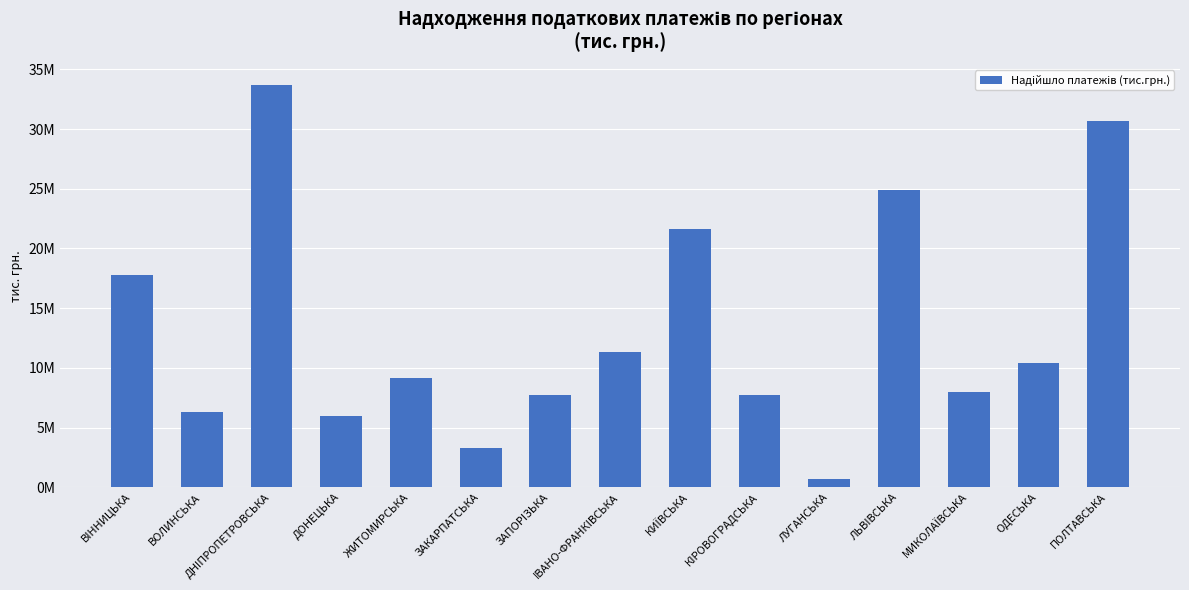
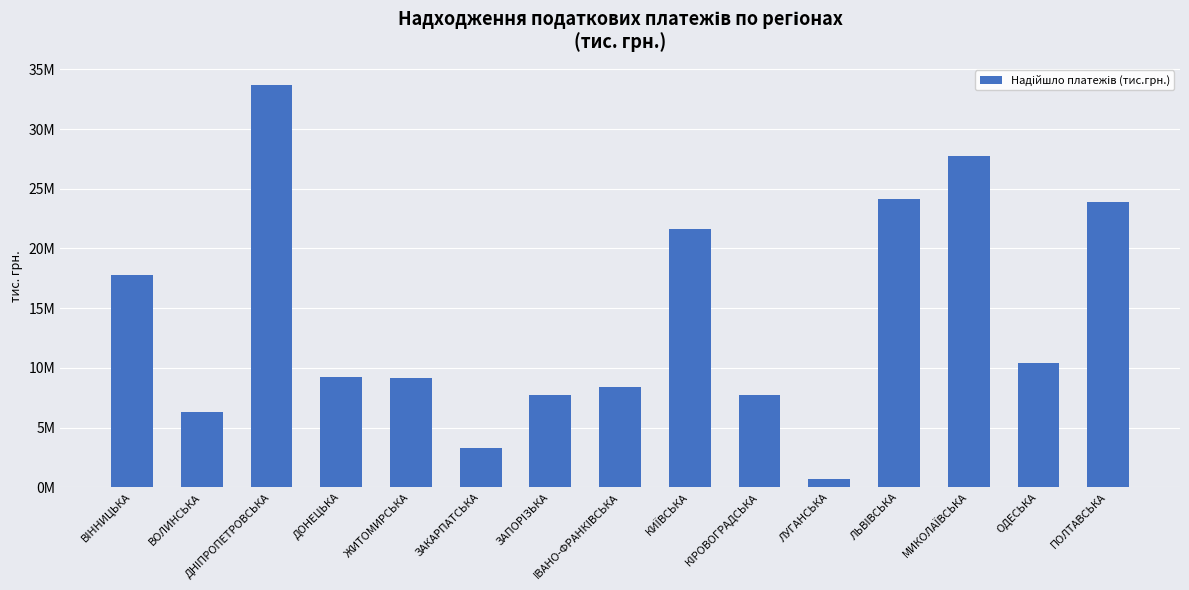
ДОНЕЦЬКА: 6000000 -> 9300000
IВАНО-ФРАНКIВСЬКА: 11400000 -> 8400000
ЛЬВIВСЬКА: 24900000 -> 24100000
МИКОЛАЇВСЬКА: 8000000 -> 27700000
ПОЛТАВСЬКА: 30700000 -> 23900000
